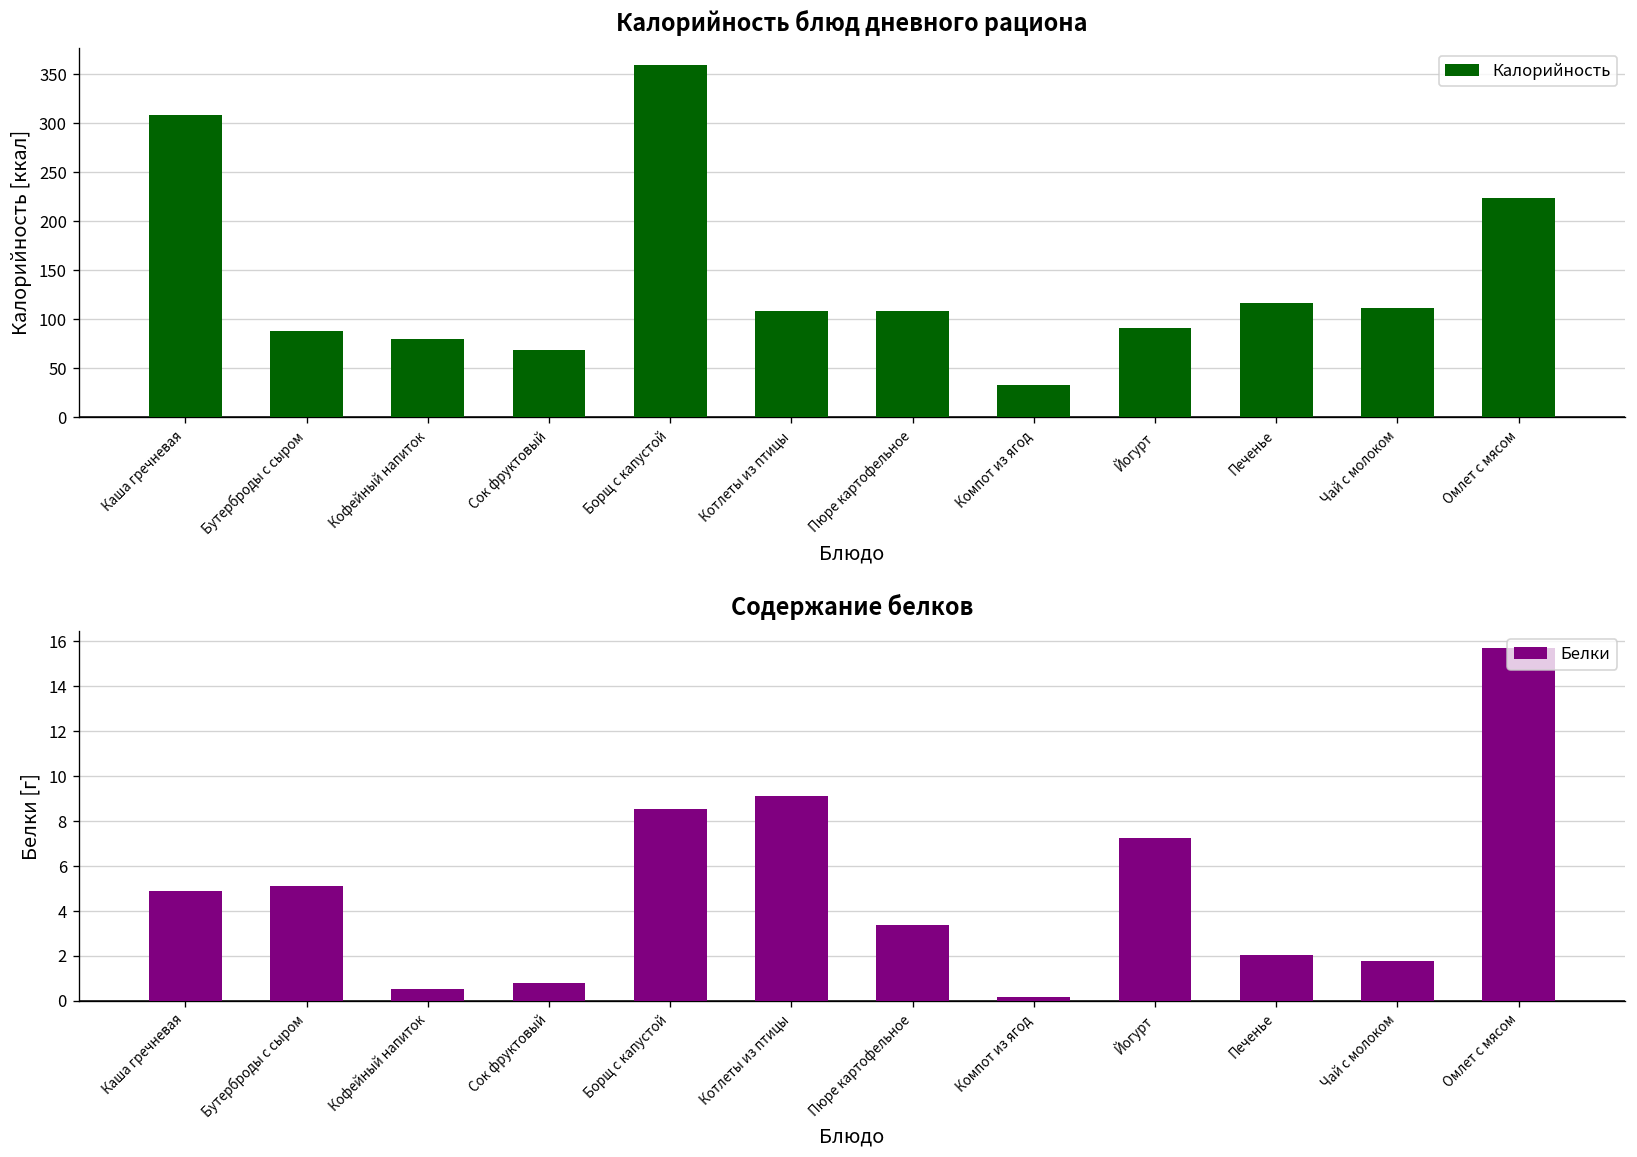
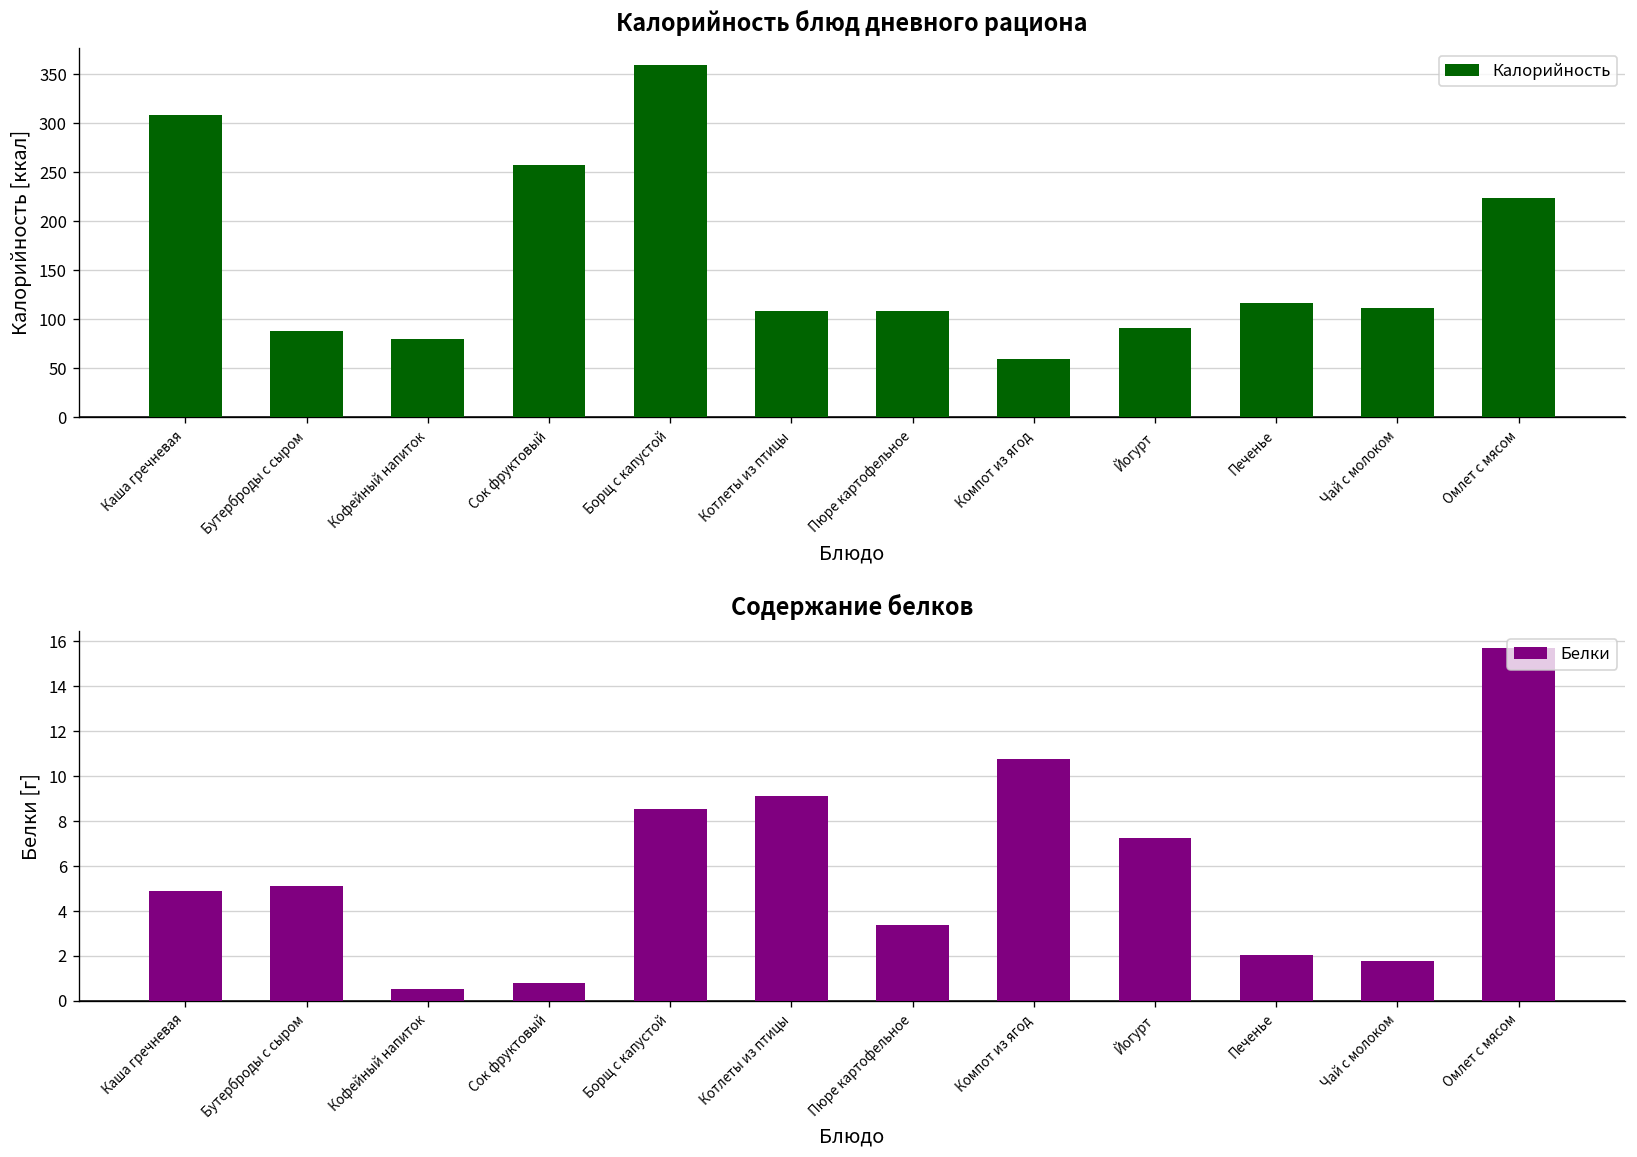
Калорийность блюд дневного рациона, Сок фруктовый: 70 -> 260
Калорийность блюд дневного рациона, Компот из ягод: 30 -> 60
Содержание белков, Компот из ягод: 0.2 -> 10.8
